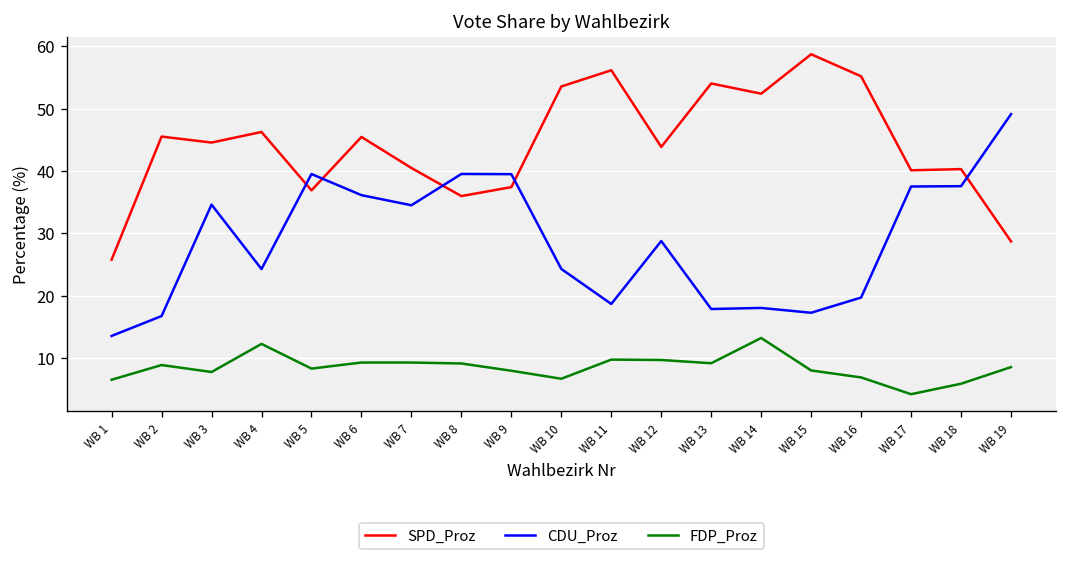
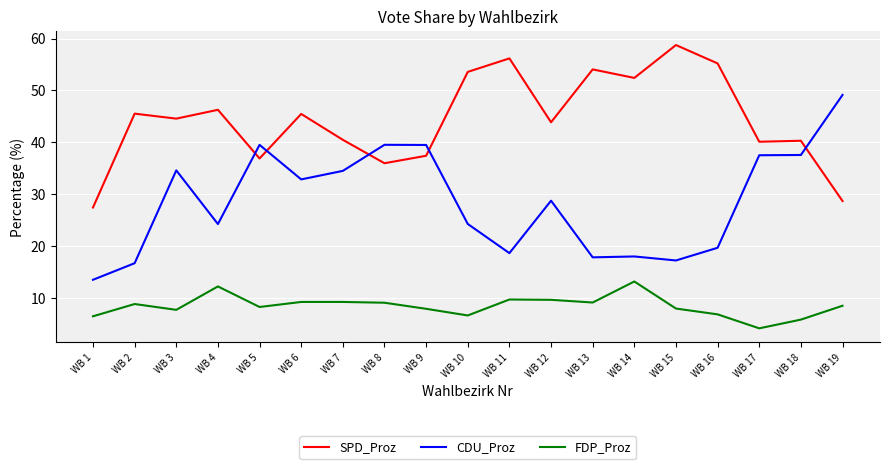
SPD_Proz, WB 1: 26 -> 27
CDU_Proz, WB 6: 36 -> 33
